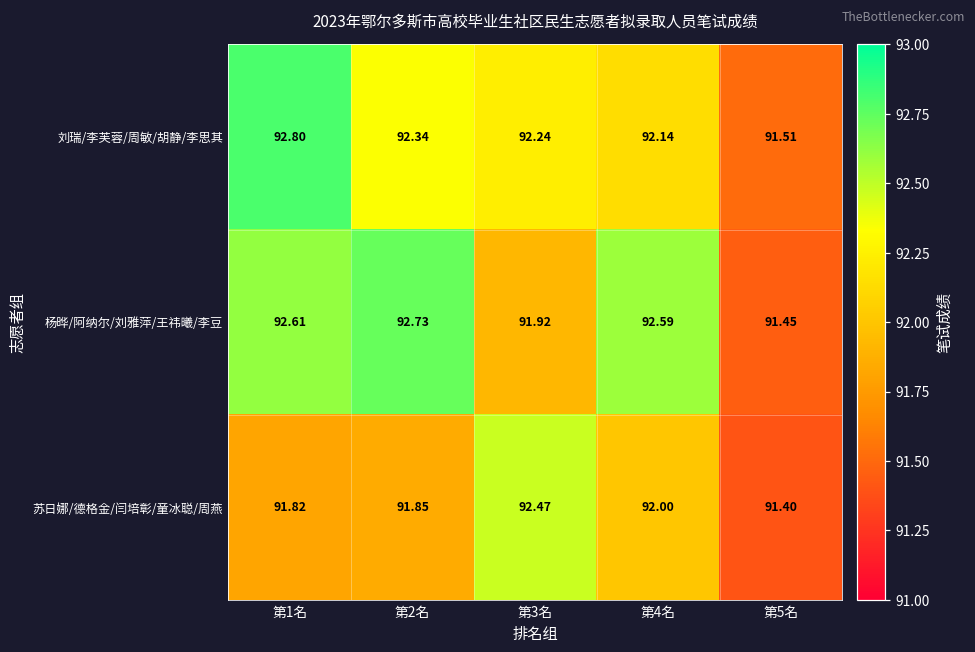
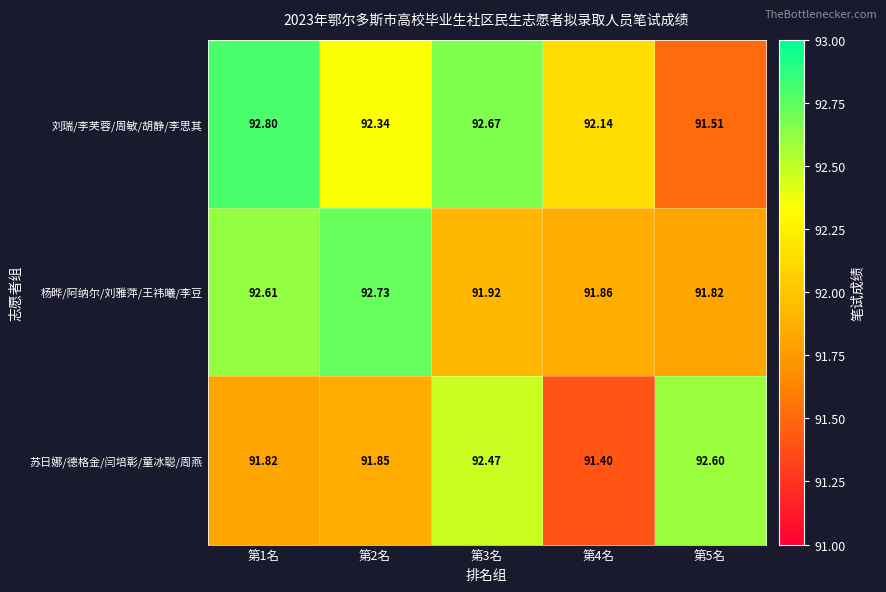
刘瑞/李芙蓉/周敏/胡静/李思其, 第3名: 92.24 -> 92.67
杨晔/阿纳尔/刘雅萍/王祎曦/李豆, 第4名: 92.59 -> 91.86
杨晔/阿纳尔/刘雅萍/王祎曦/李豆, 第5名: 91.45 -> 91.82
苏日娜/德格金/闫培彰/童冰聪/周燕, 第4名: 92.00 -> 91.40
苏日娜/德格金/闫培彰/童冰聪/周燕, 第5名: 91.40 -> 92.60
